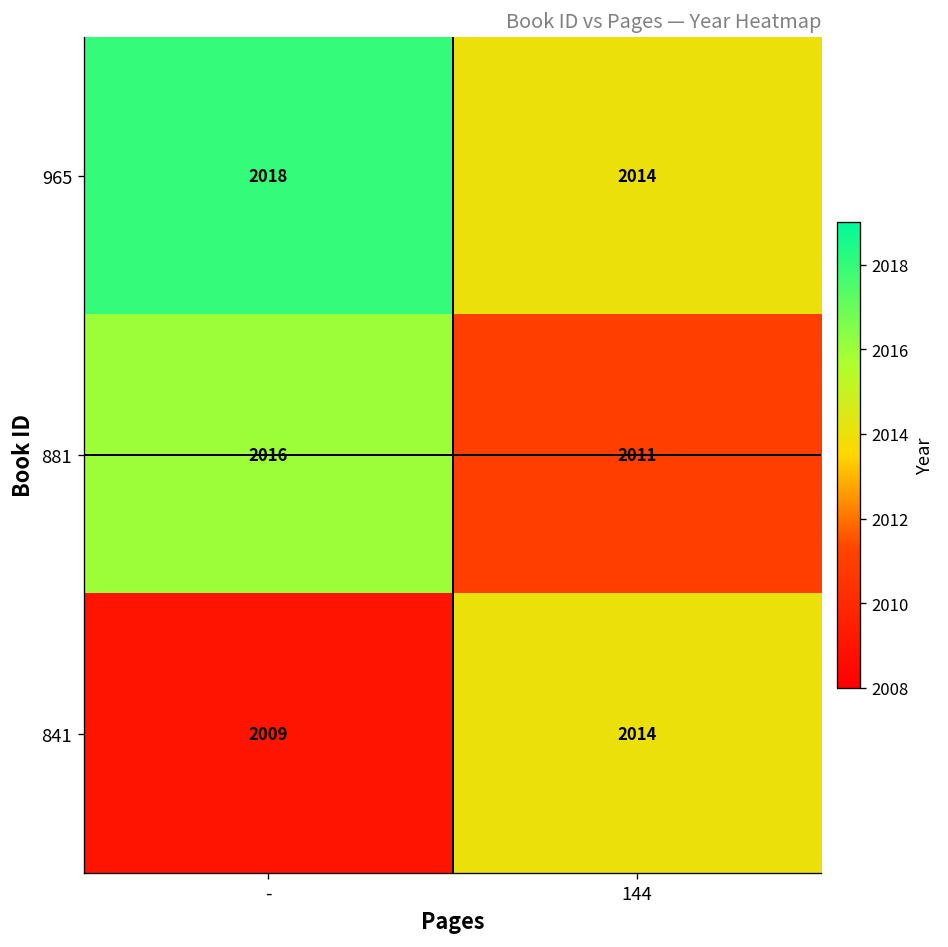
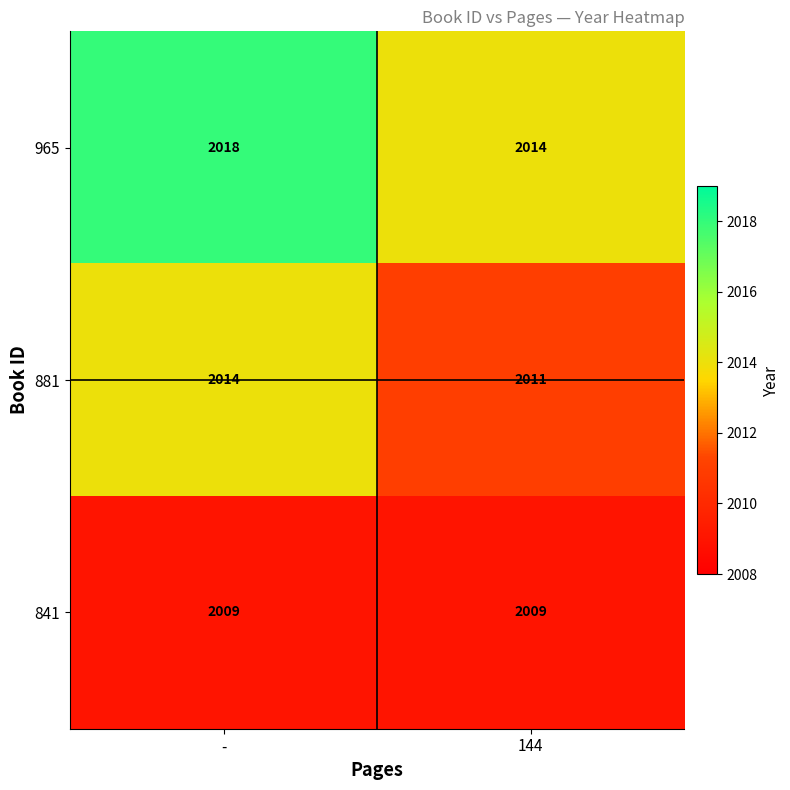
881, -: 2016 -> 2014
841, 144: 2014 -> 2009
